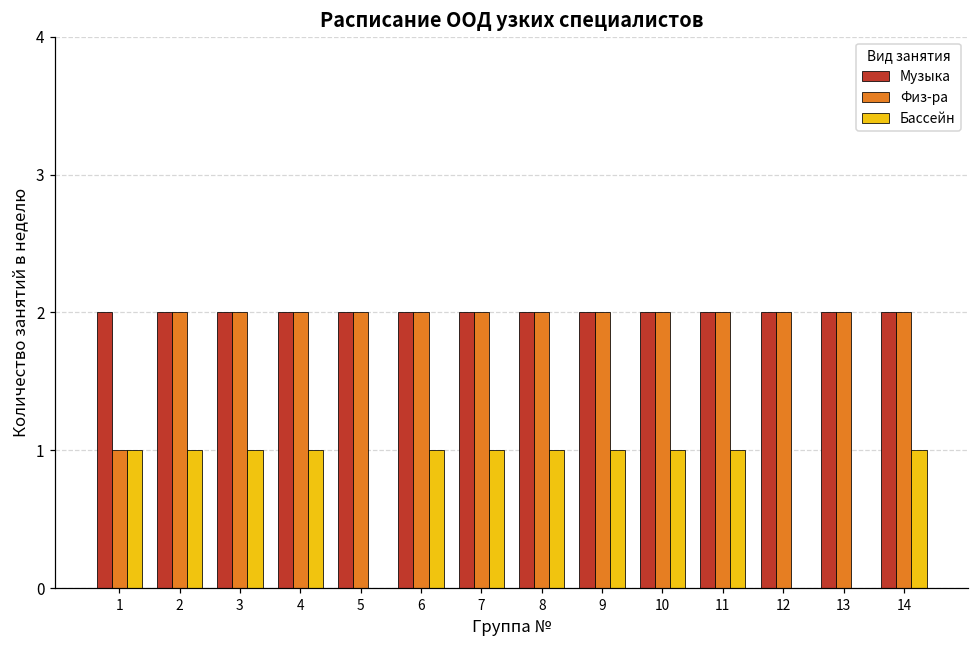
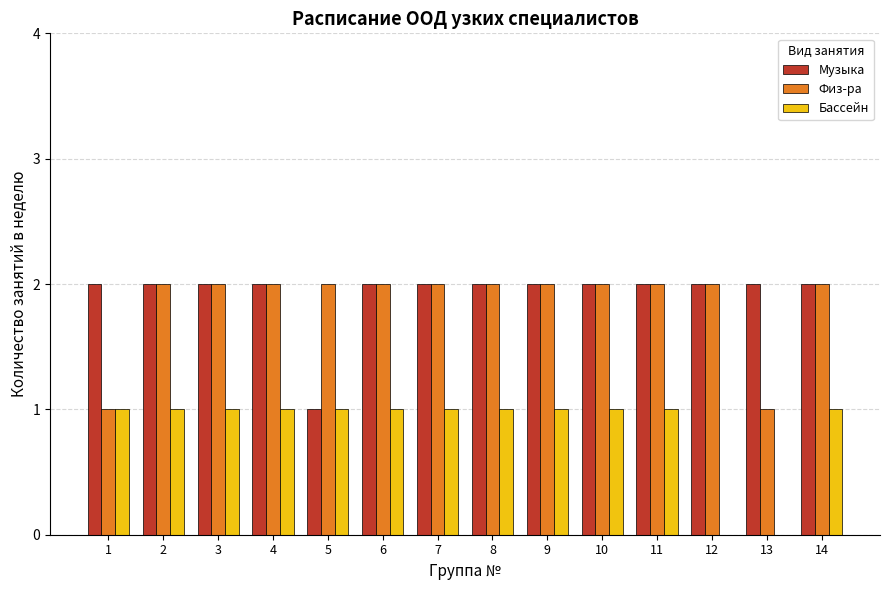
Музыка, 5: 2 -> 1
Бассейн, 5: 0 -> 1
Физ-ра, 13: 2 -> 1
